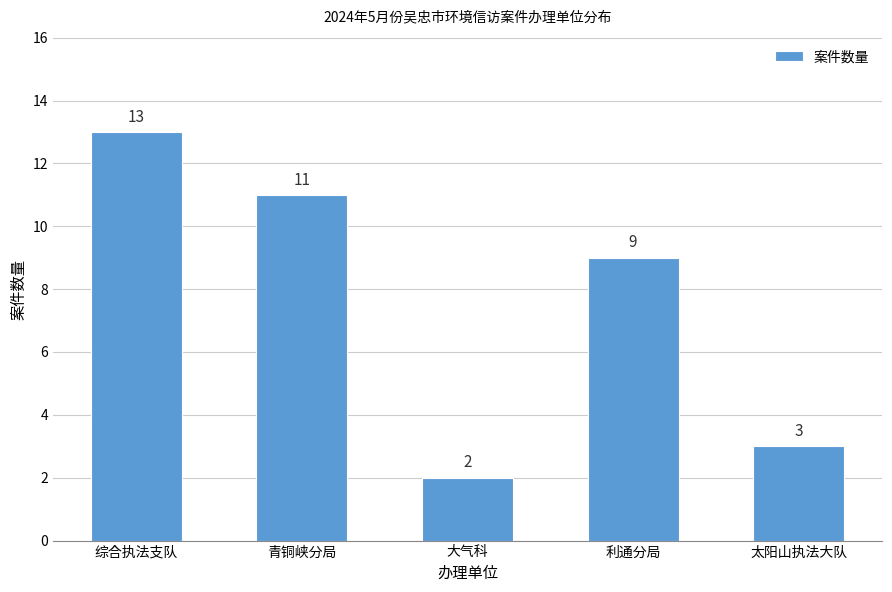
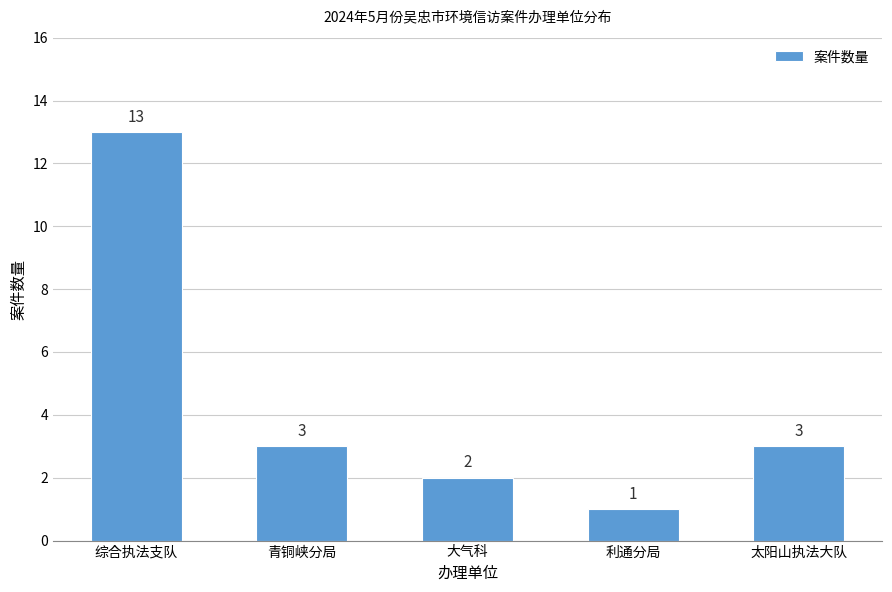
青铜峡分局: 11 -> 3
利通分局: 9 -> 1
